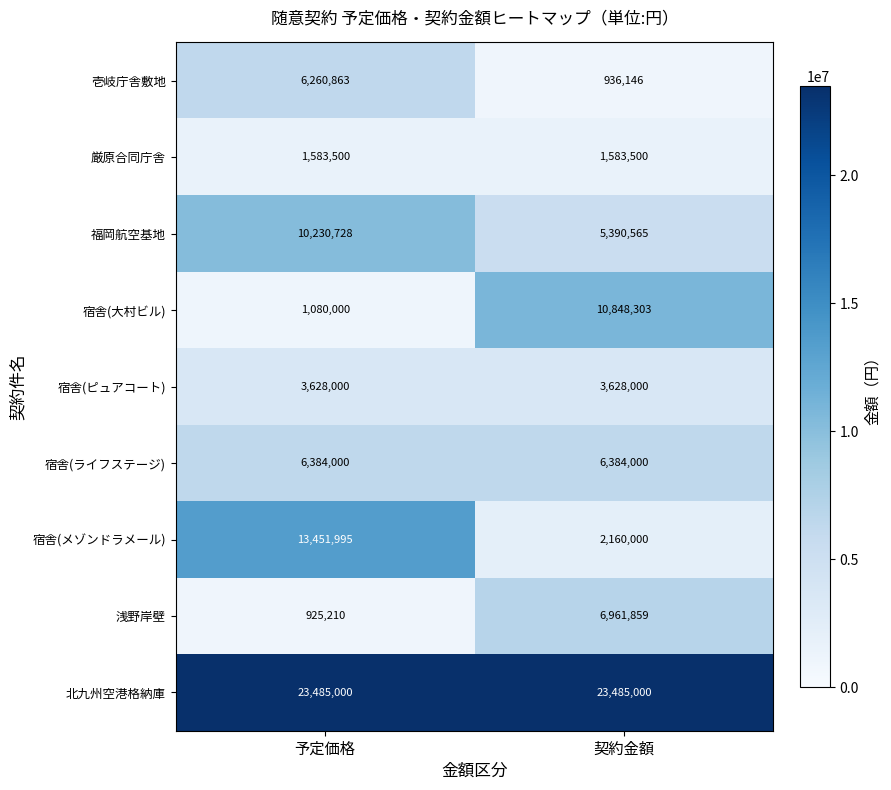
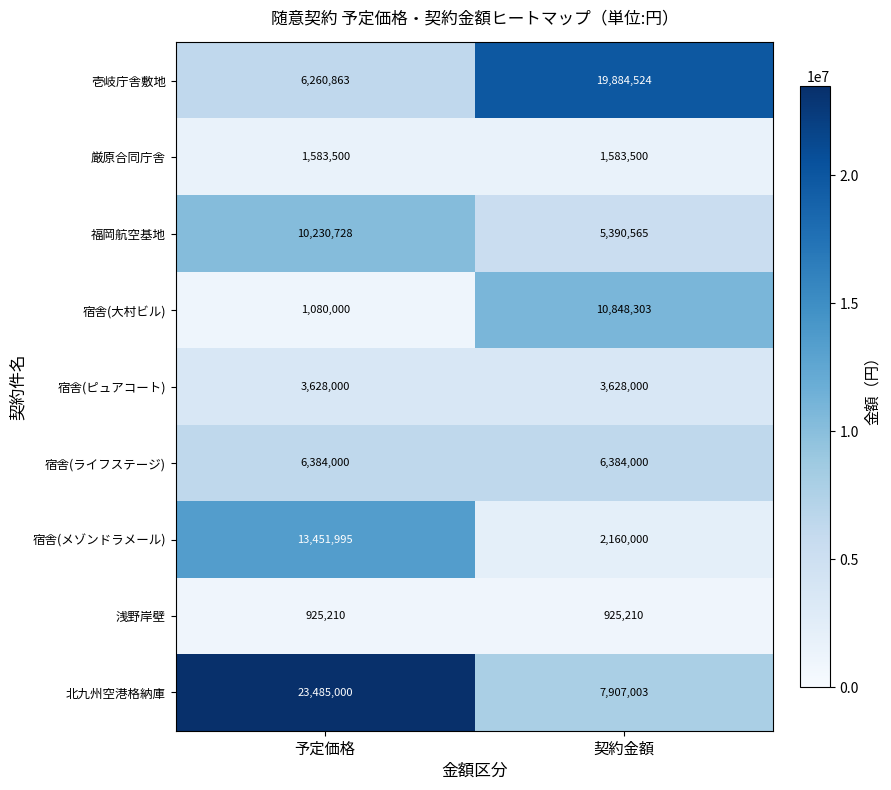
壱岐庁舎敷地, 契約金額: 936,146 -> 19,884,524
浅野岸壁, 契約金額: 6,961,859 -> 925,210
北九州空港格納庫, 契約金額: 23,485,000 -> 7,907,003
